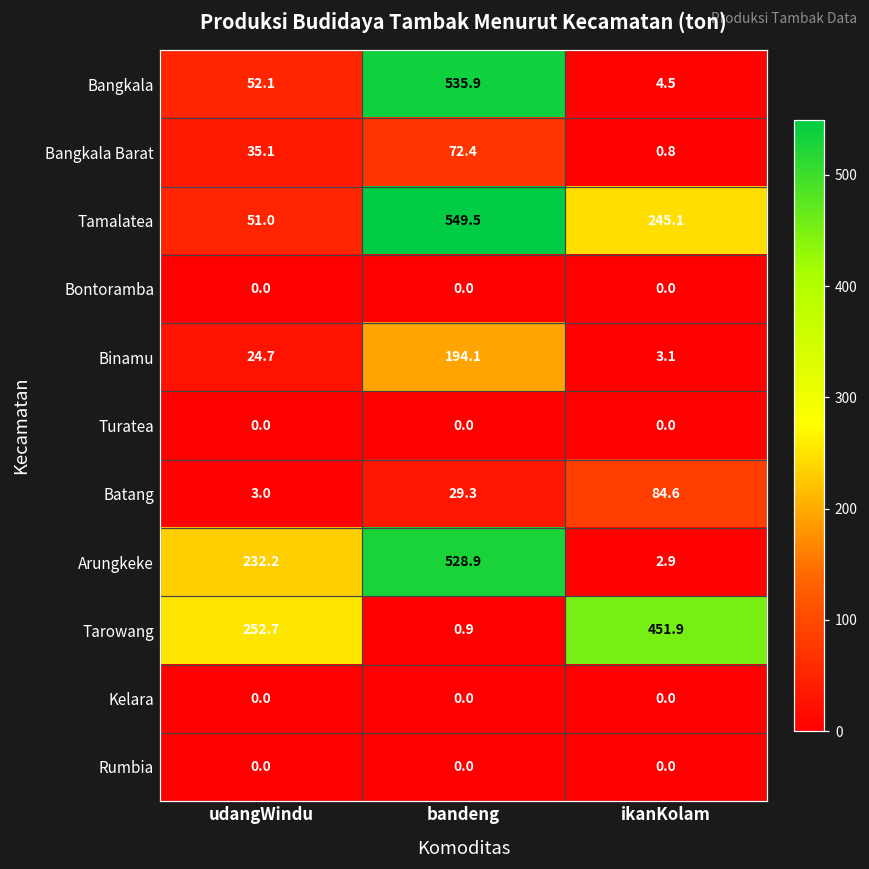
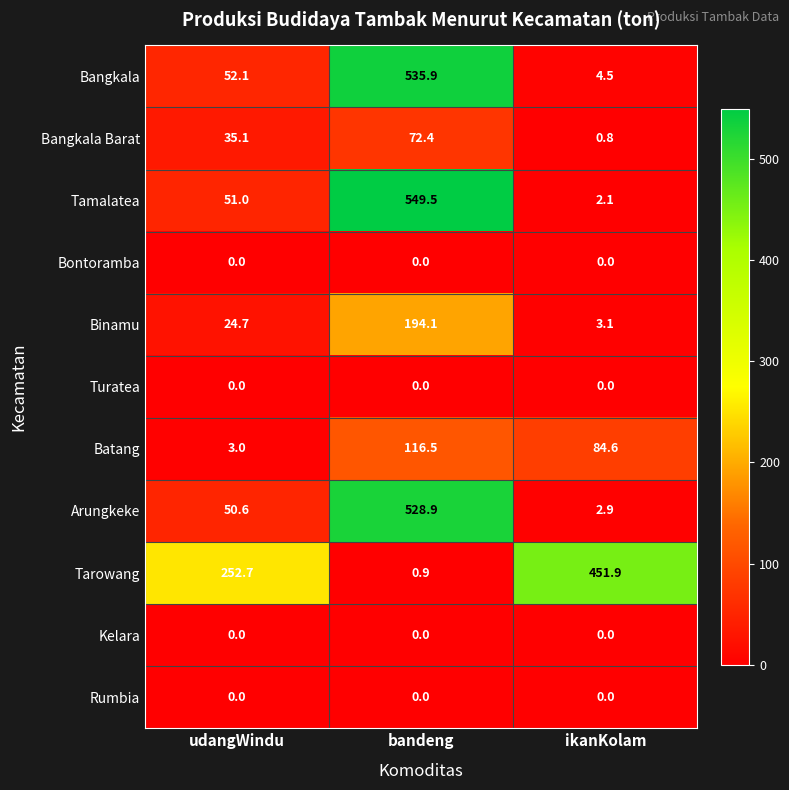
Tamalatea, ikanKolam: 245.1 -> 2.1
Batang, bandeng: 29.3 -> 116.5
Arungkeke, udangWindu: 232.2 -> 50.6
